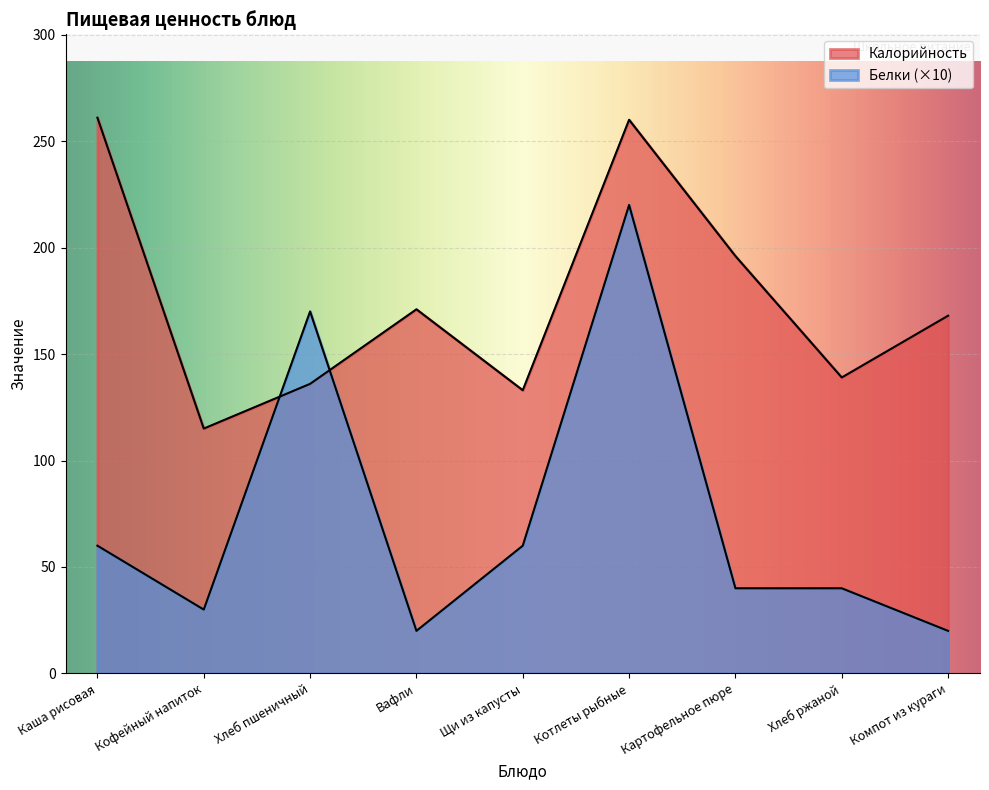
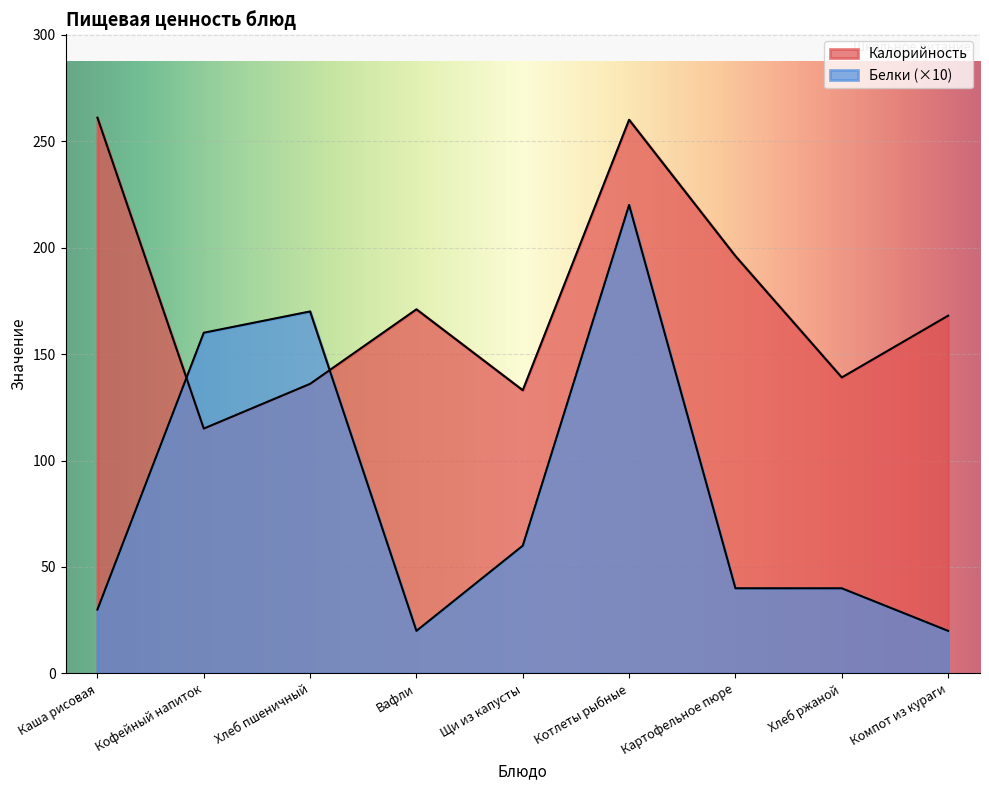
Белки (×10), Каша рисовая: 60 -> 30
Белки (×10), Кофейный напиток: 30 -> 160
